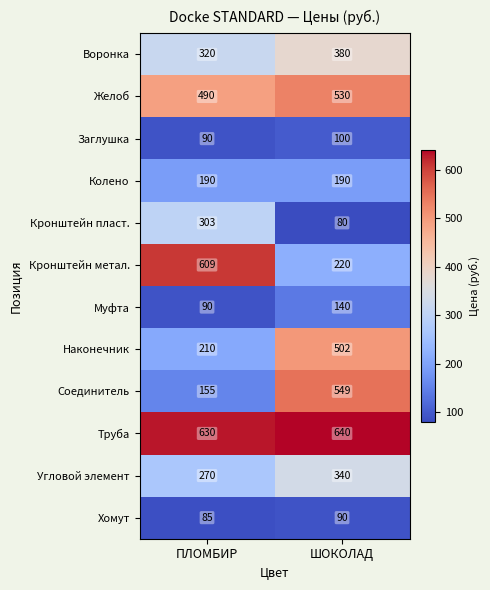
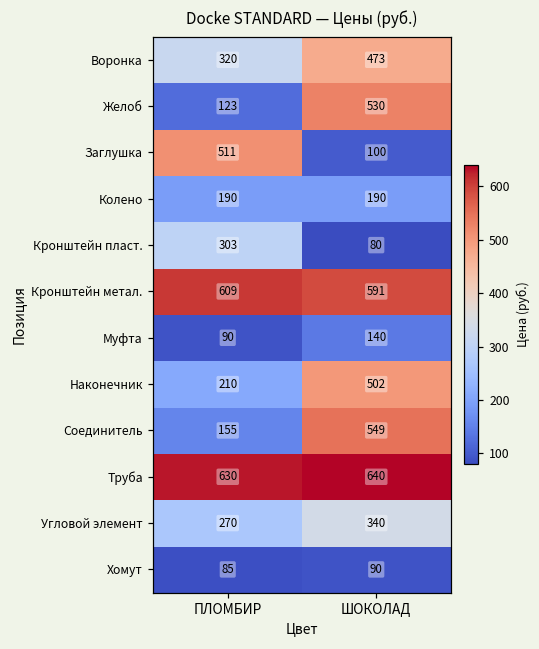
Воронка, ШОКОЛАД: 380 -> 473
Желоб, ПЛОМБИР: 490 -> 123
Заглушка, ПЛОМБИР: 90 -> 511
Кронштейн метал., ШОКОЛАД: 220 -> 591
